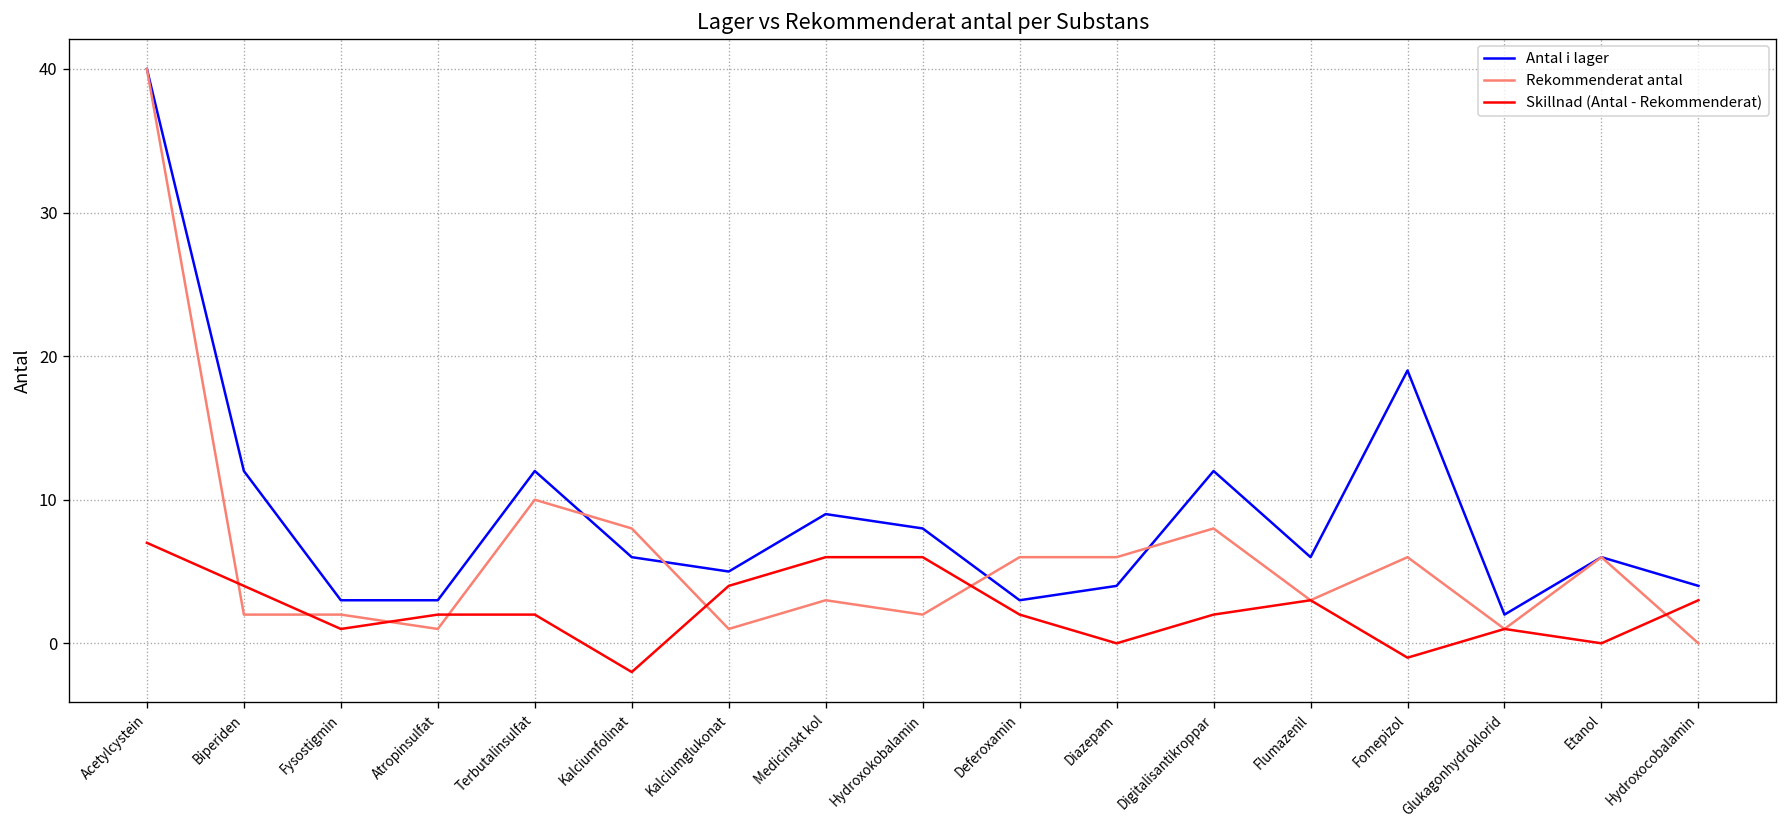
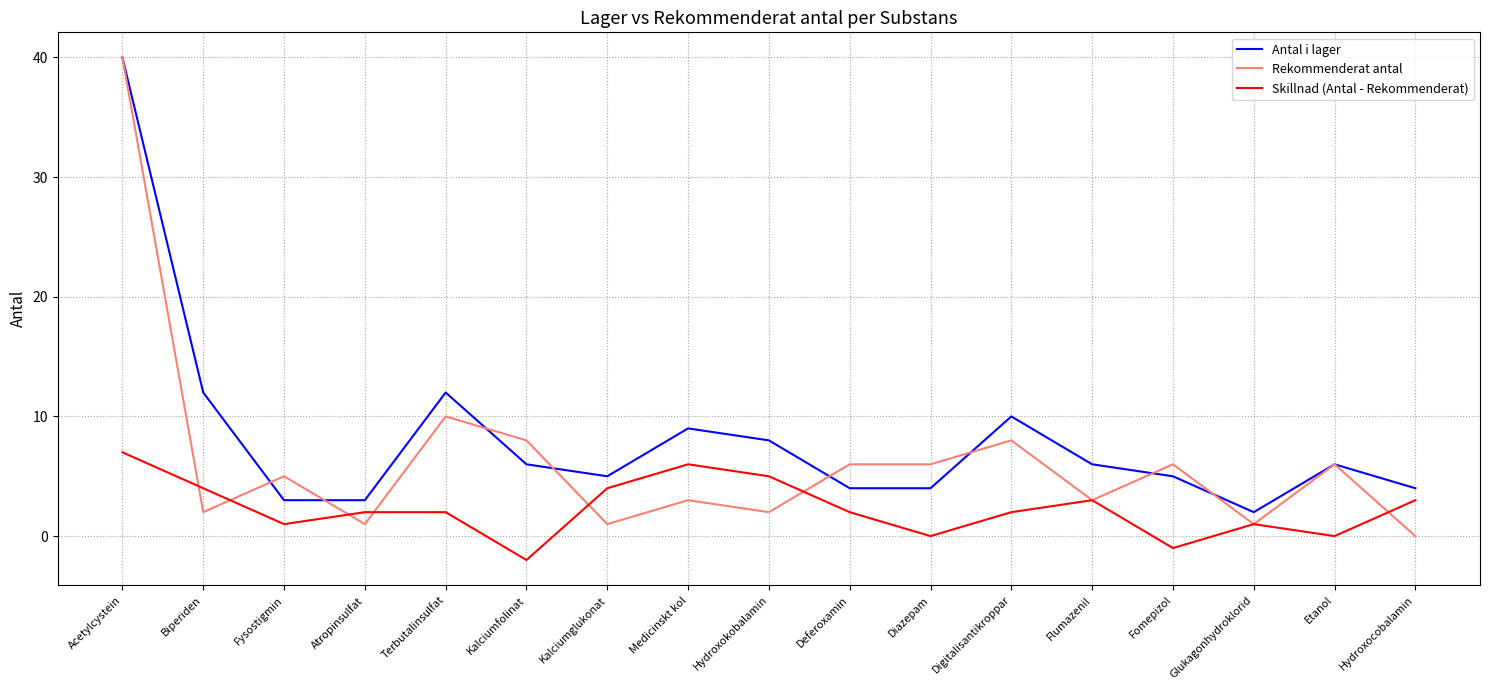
Rekommenderat antal, Fysostigmin: 2 -> 5
Skillnad (Antal - Rekommenderat), Hydroxokobalamin: 6 -> 5
Antal i lager, Deferoxamin: 3 -> 4
Antal i lager, Digitalisantikroppar: 12 -> 10
Antal i lager, Fomepizol: 19 -> 5
